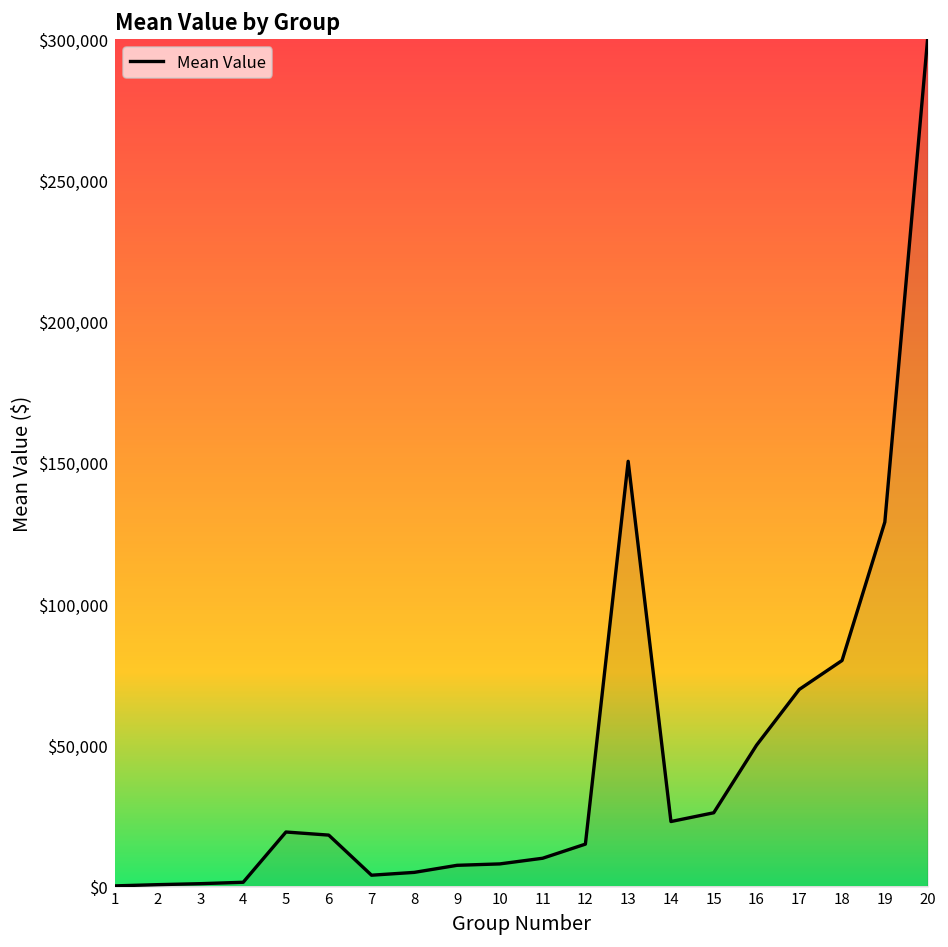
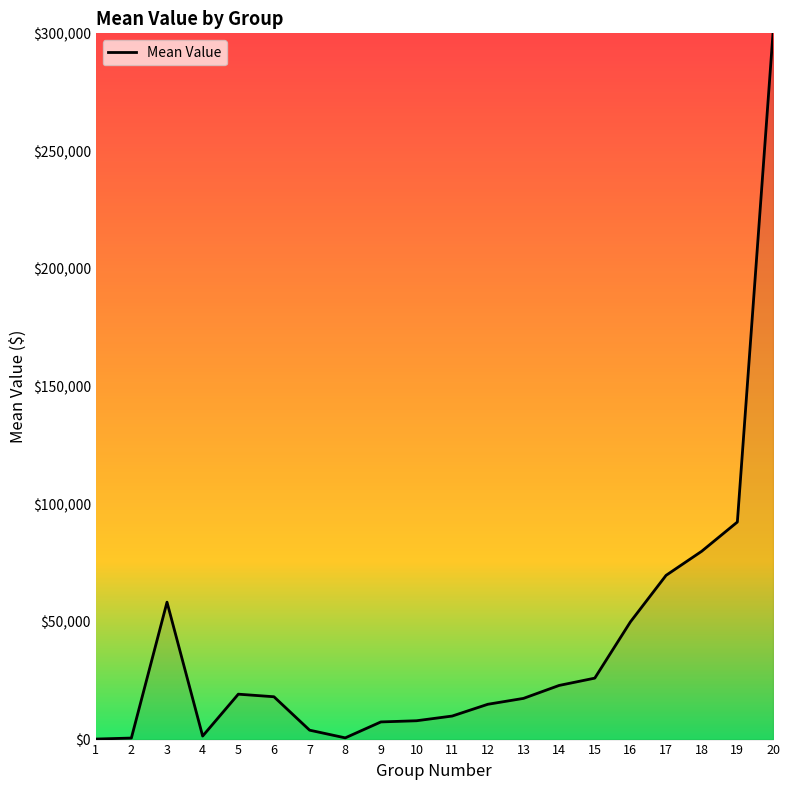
3: $1,000 -> $58,000
8: $5,000 -> $1,000
13: $151,000 -> $18,000
19: $129,000 -> $92,000
